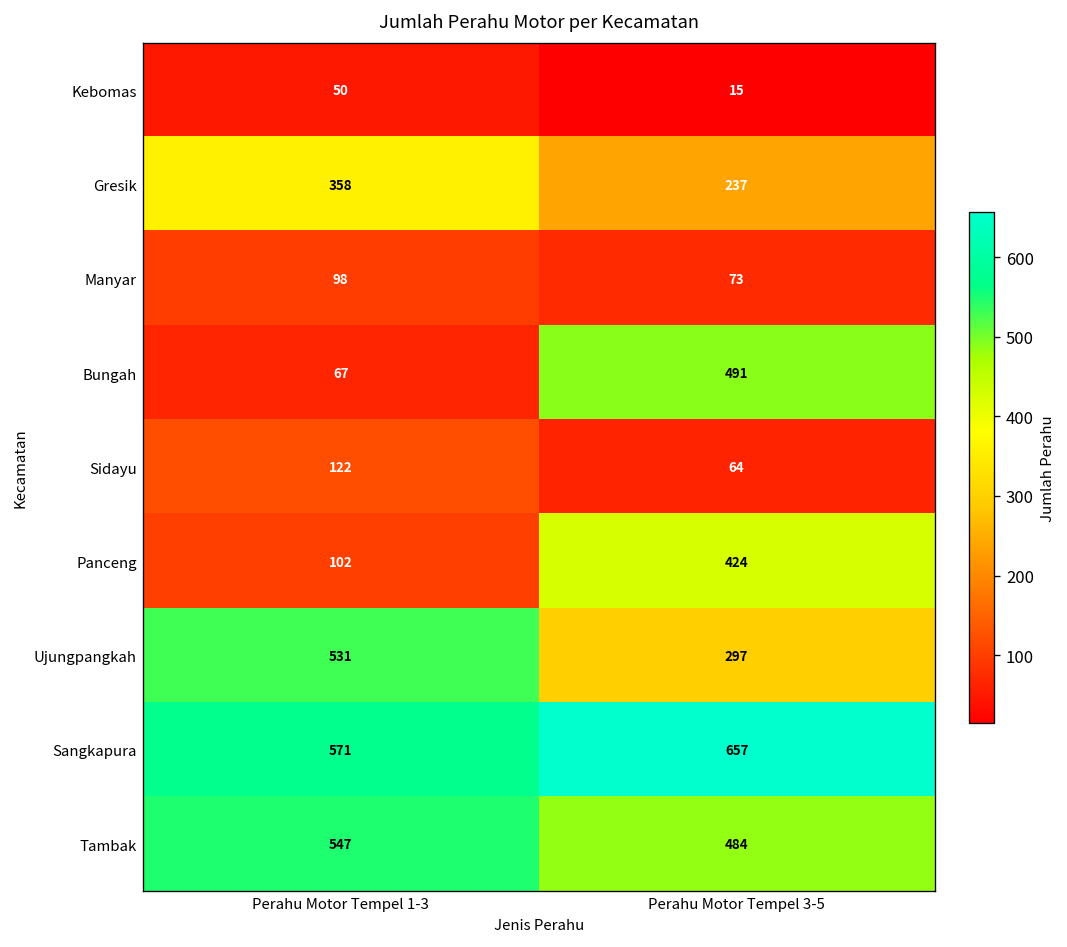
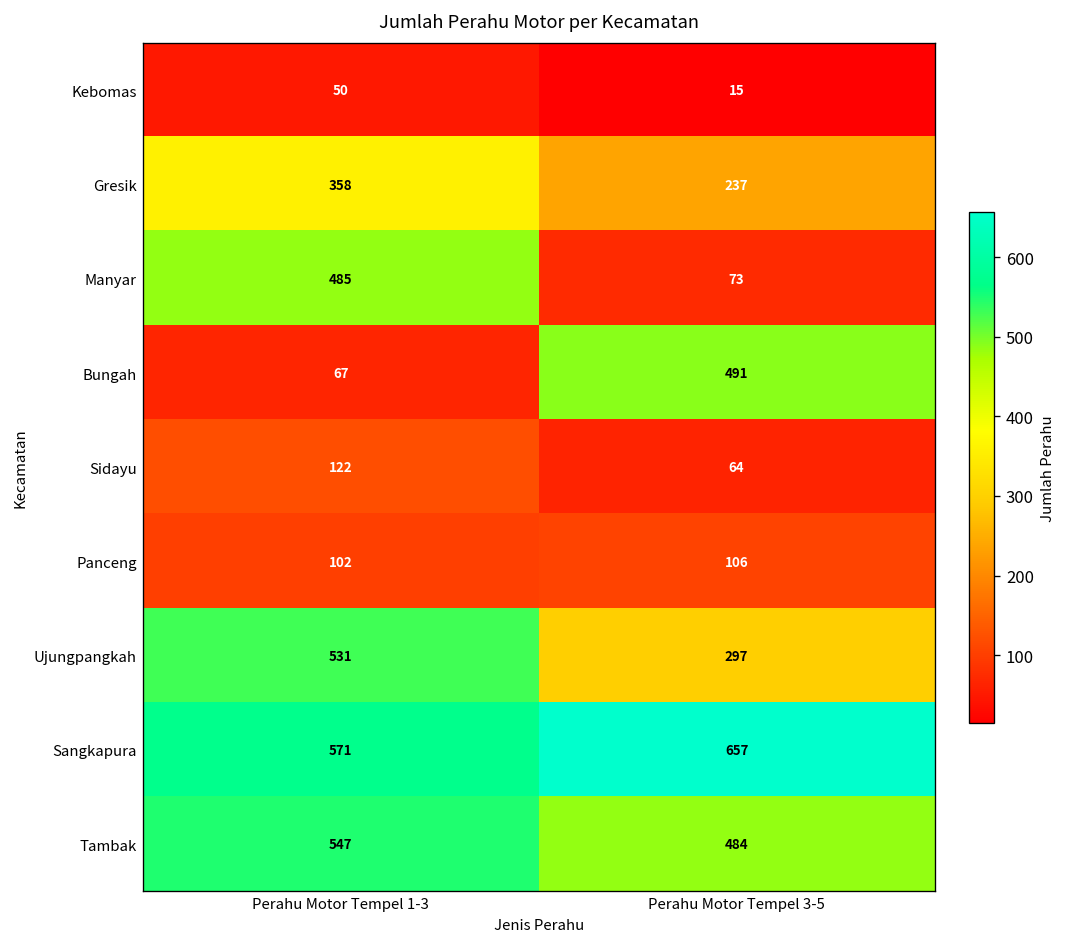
Manyar, Perahu Motor Tempel 1-3: 98 -> 485
Panceng, Perahu Motor Tempel 3-5: 424 -> 106
